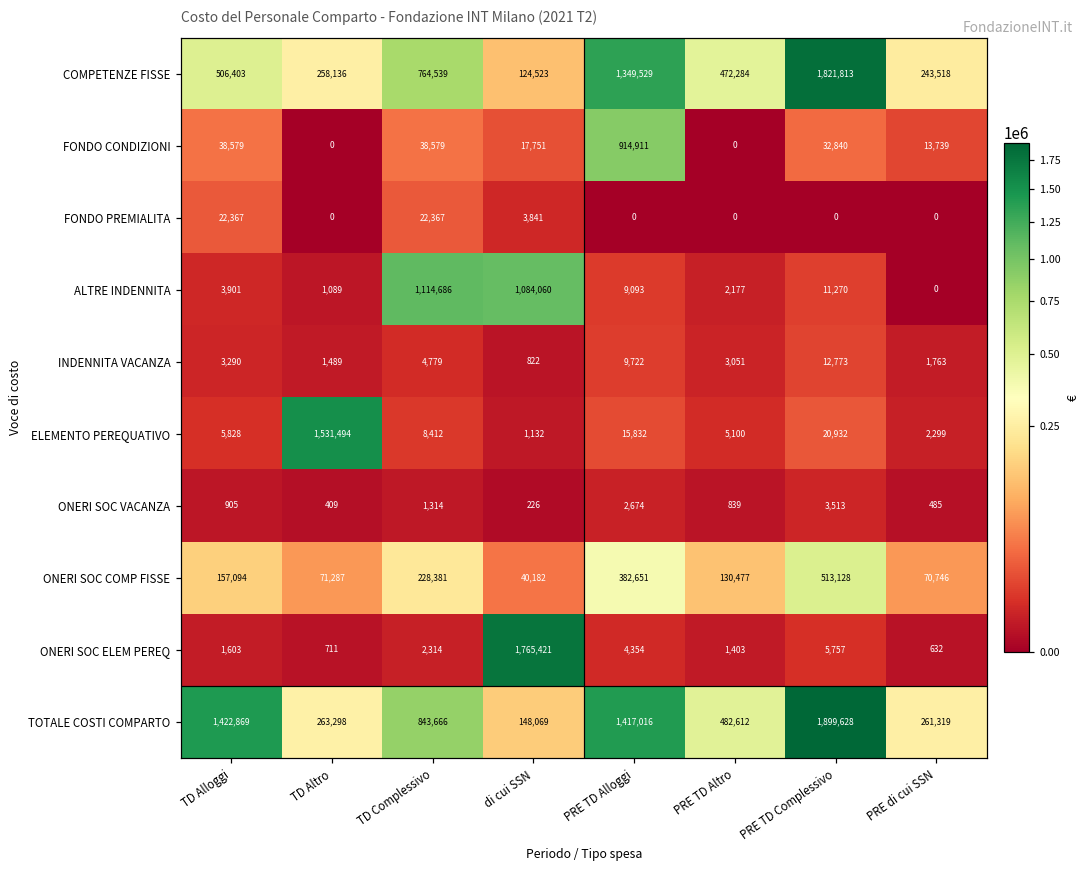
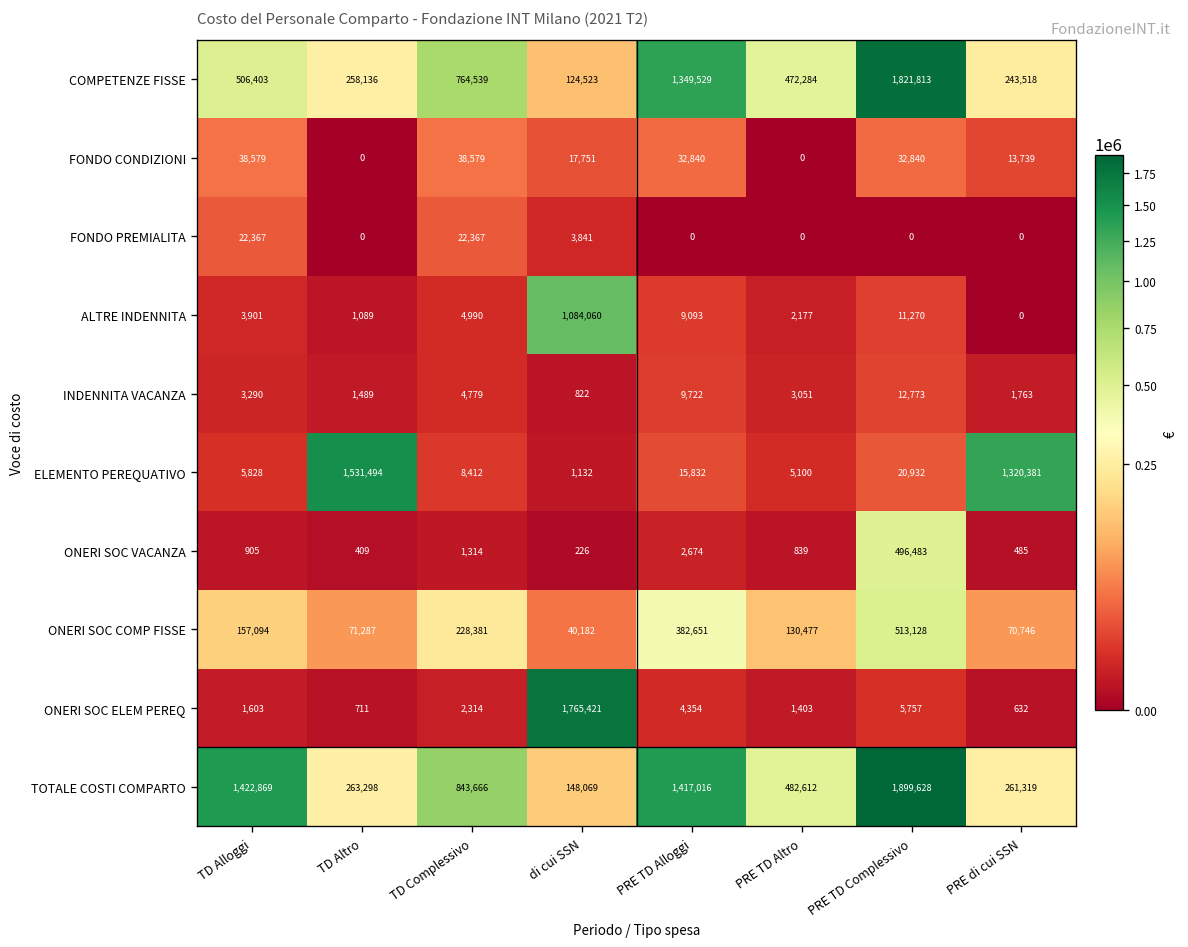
FONDO CONDIZIONI, PRE TD Alloggi: 914,911 -> 32,840
ALTRE INDENNITA, TD Complessivo: 1,114,686 -> 4,990
ELEMENTO PEREQUATIVO, PRE di cui SSN: 2,299 -> 1,320,381
ONERI SOC VACANZA, PRE TD Complessivo: 3,513 -> 496,483
